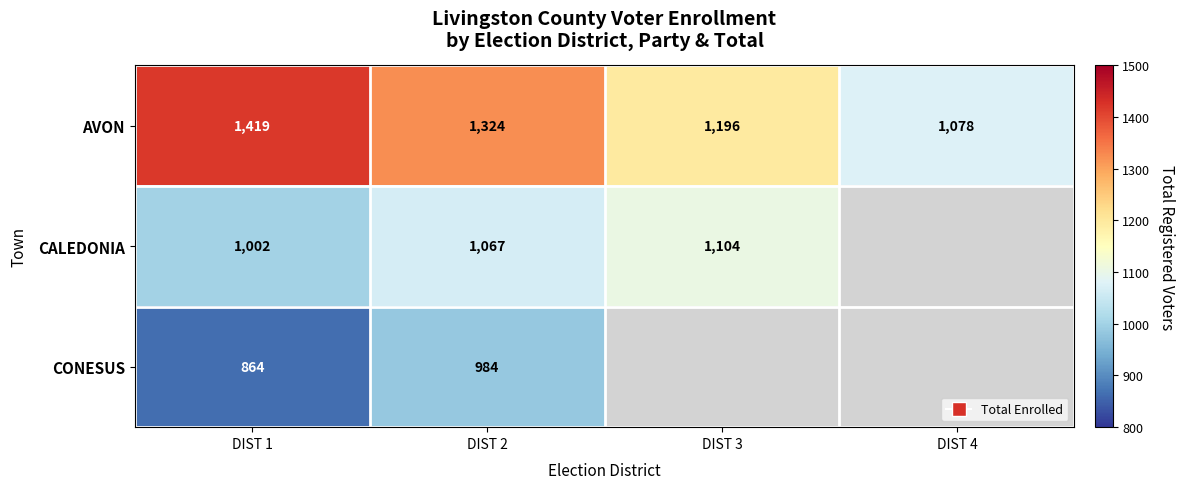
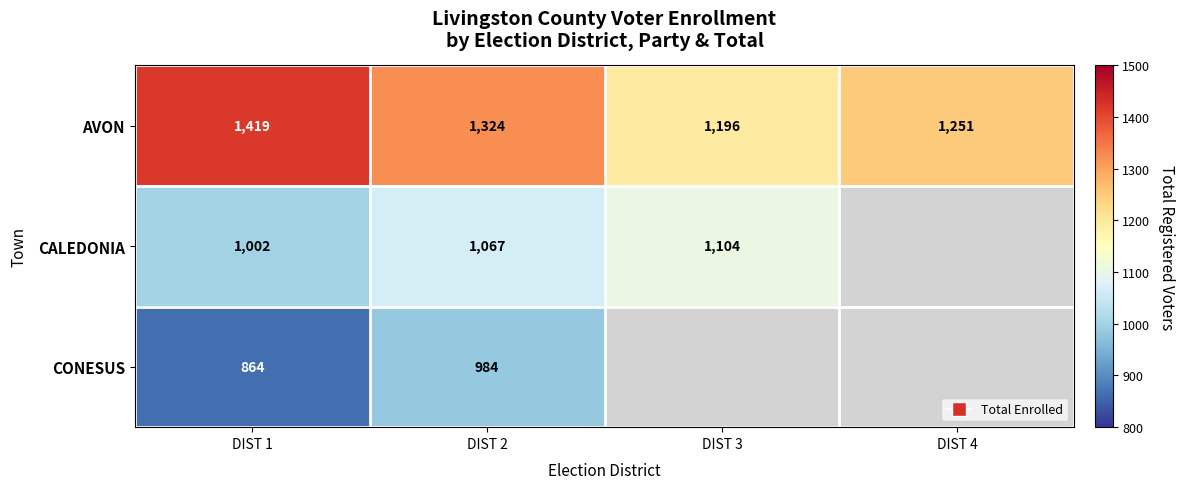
AVON, DIST 4: 1,078 -> 1,251
